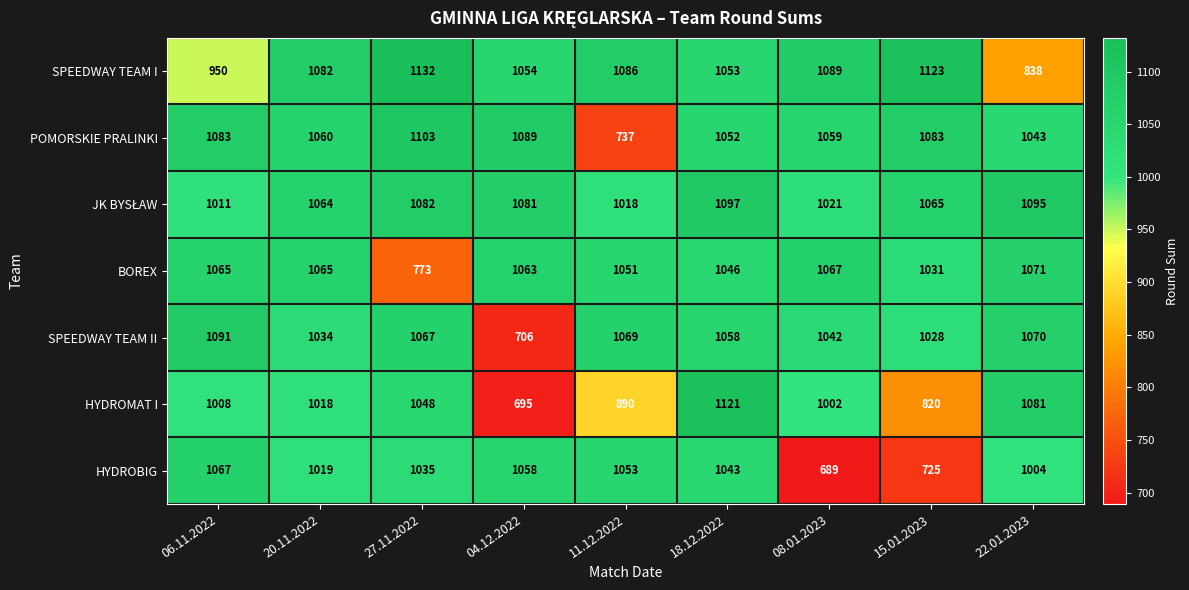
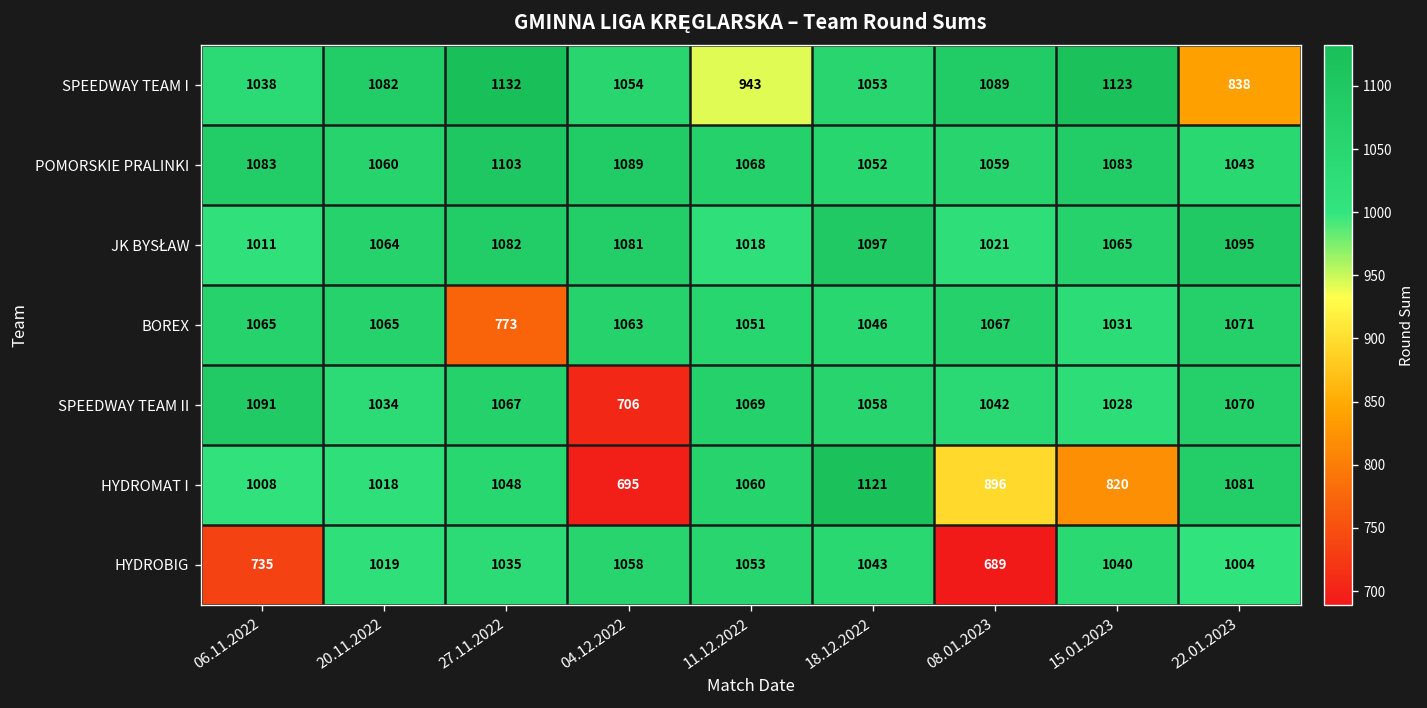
SPEEDWAY TEAM I, 06.11.2022: 950 -> 1038
SPEEDWAY TEAM I, 11.12.2022: 1086 -> 943
POMORSKIE PRALINKI, 11.12.2022: 737 -> 1068
HYDROMAT I, 11.12.2022: 890 -> 1060
HYDROMAT I, 08.01.2023: 1002 -> 896
HYDROBIG, 06.11.2022: 1067 -> 735
HYDROBIG, 15.01.2023: 725 -> 1040
